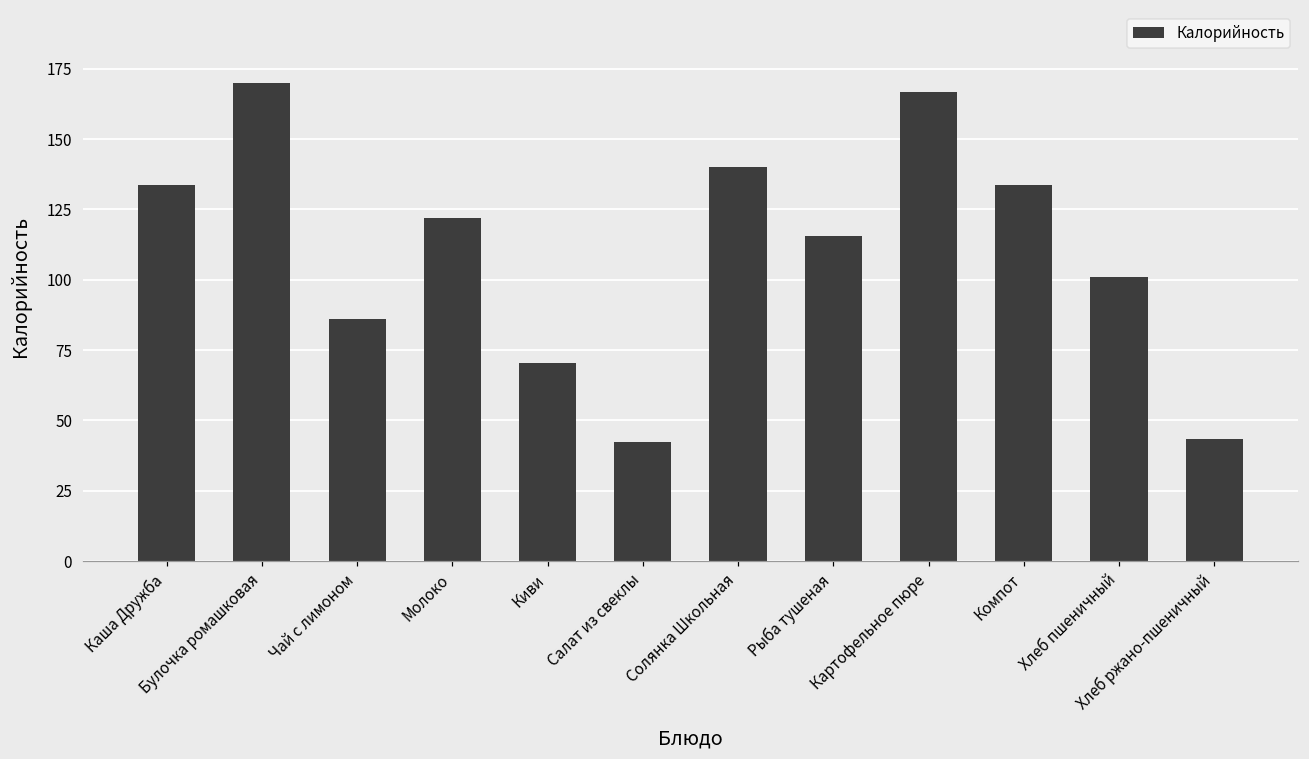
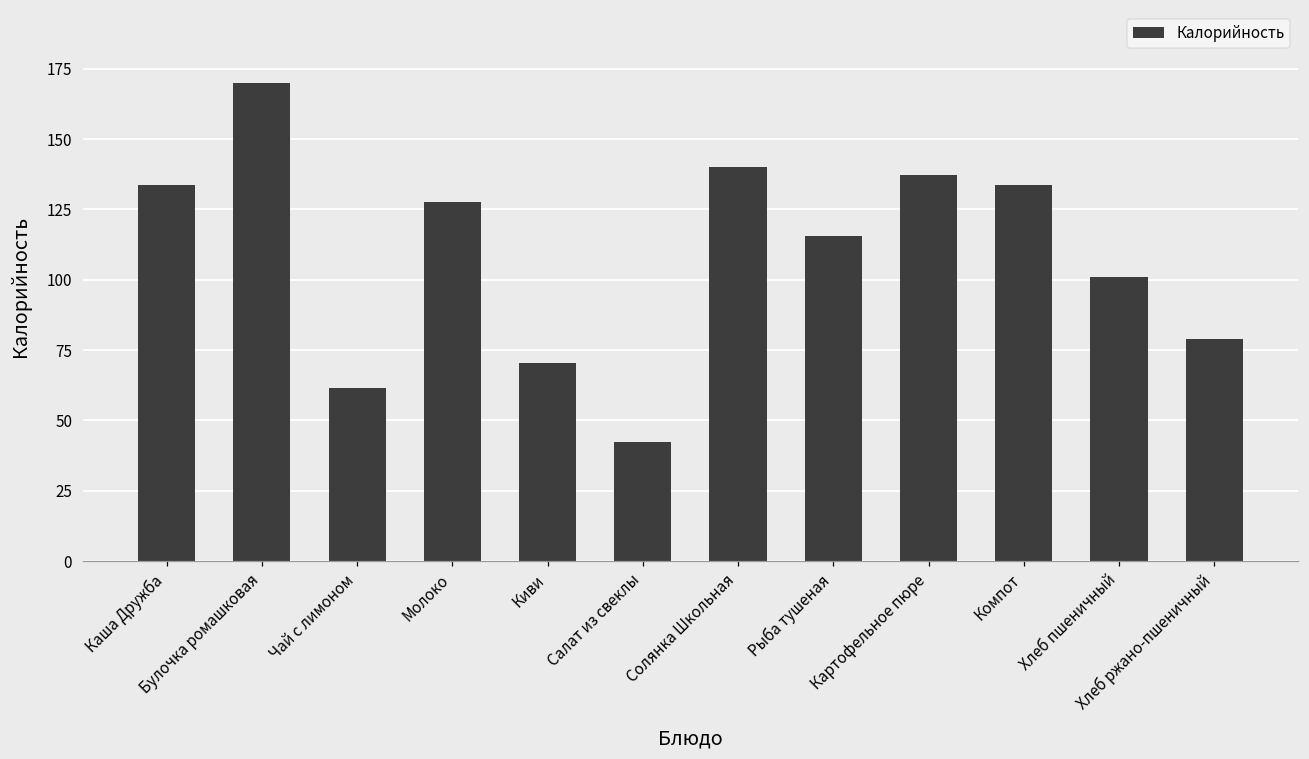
Чай с лимоном: 86 -> 62
Молоко: 122 -> 128
Картофельное пюре: 167 -> 137
Хлеб ржано-пшеничный: 43 -> 79
